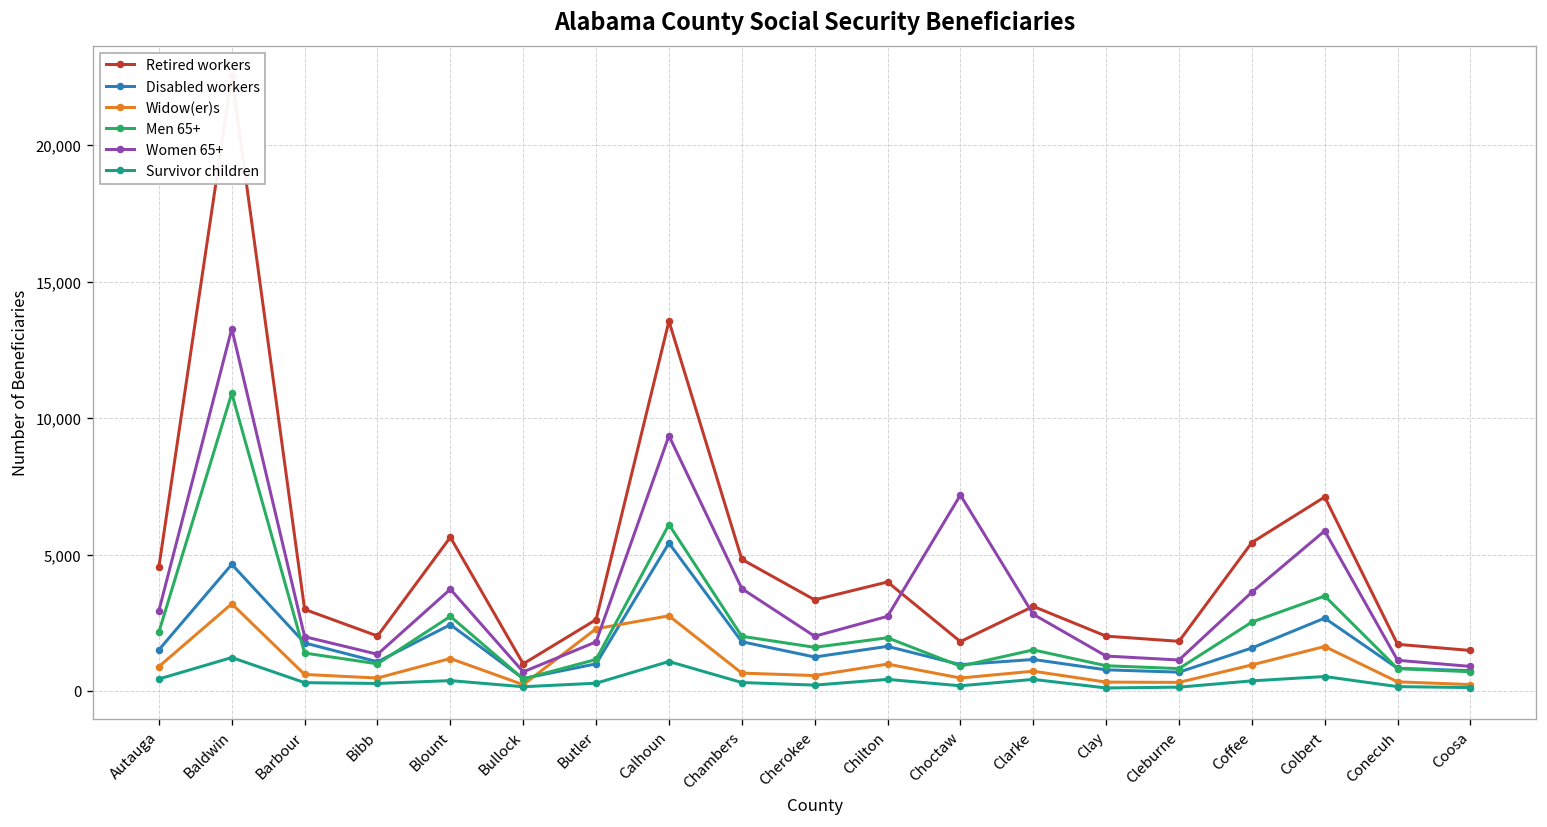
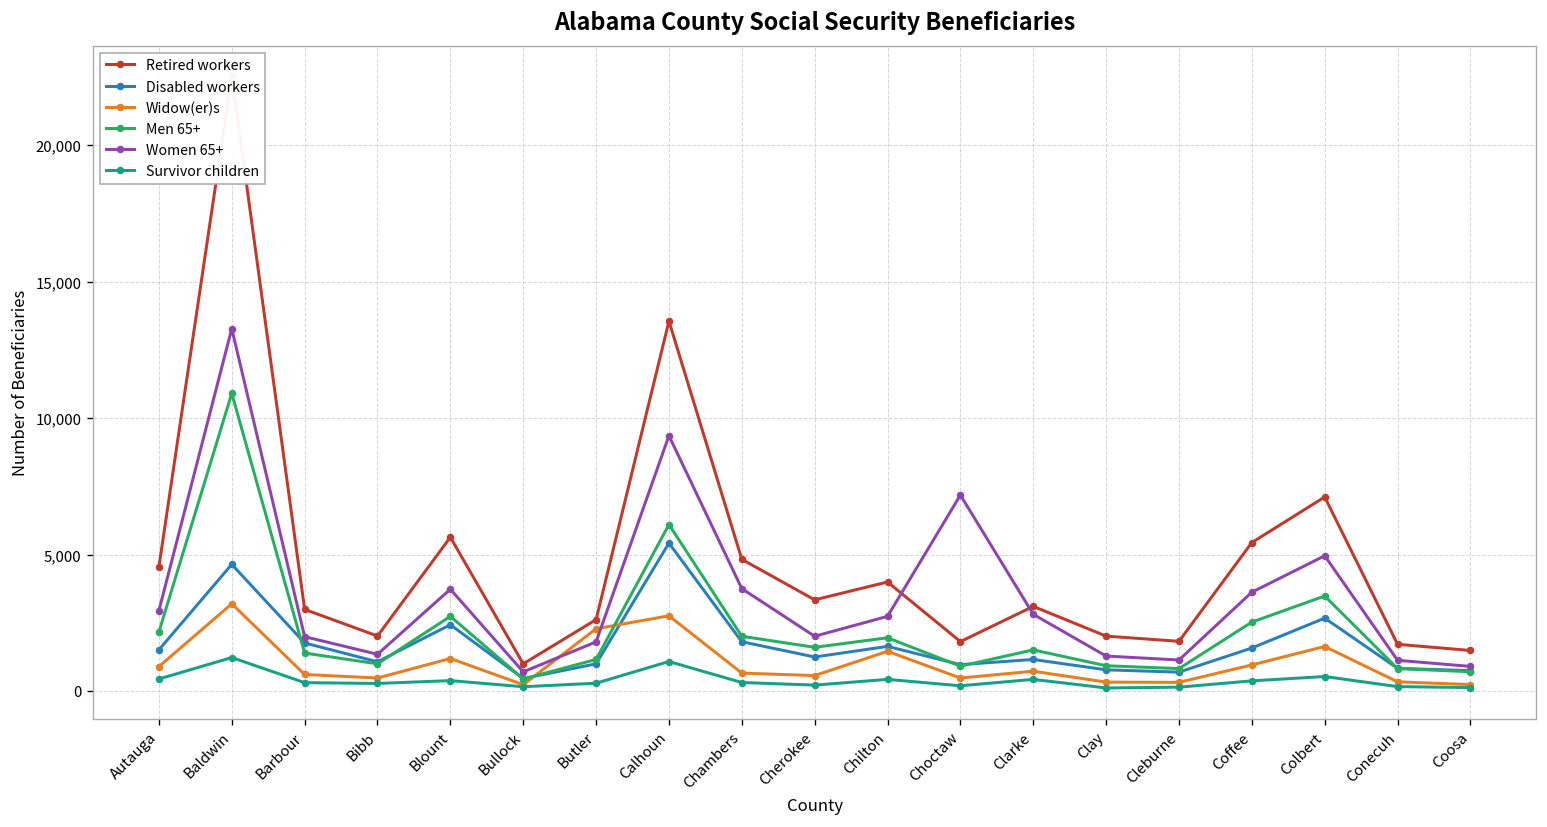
Widow(er)s, Chilton: 1,000 -> 1,500
Women 65+, Colbert: 5,900 -> 5,000
